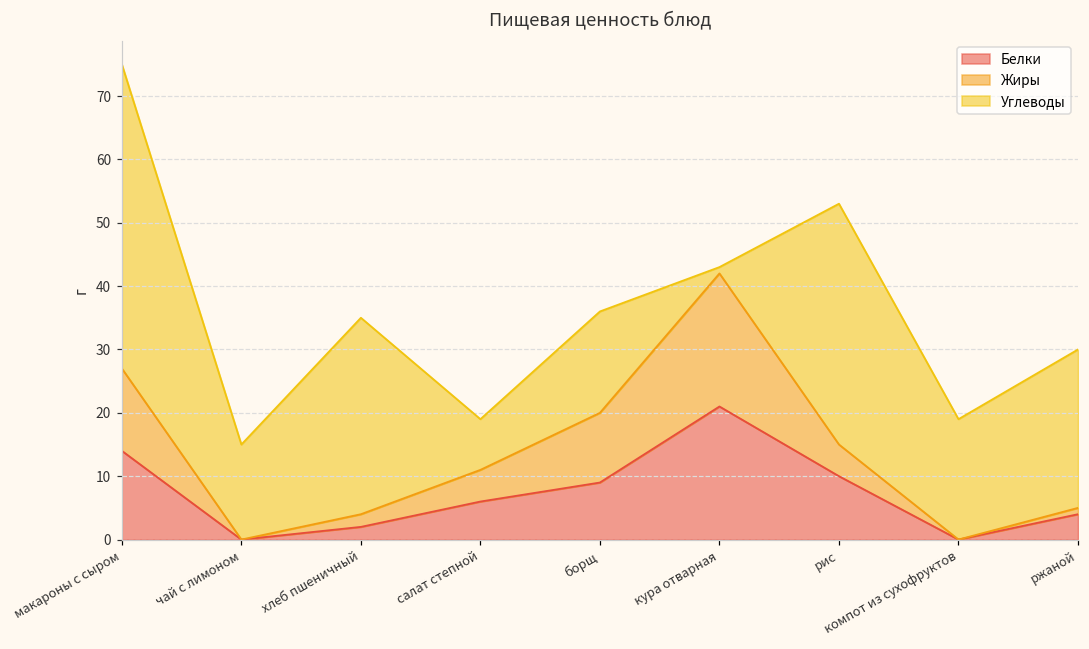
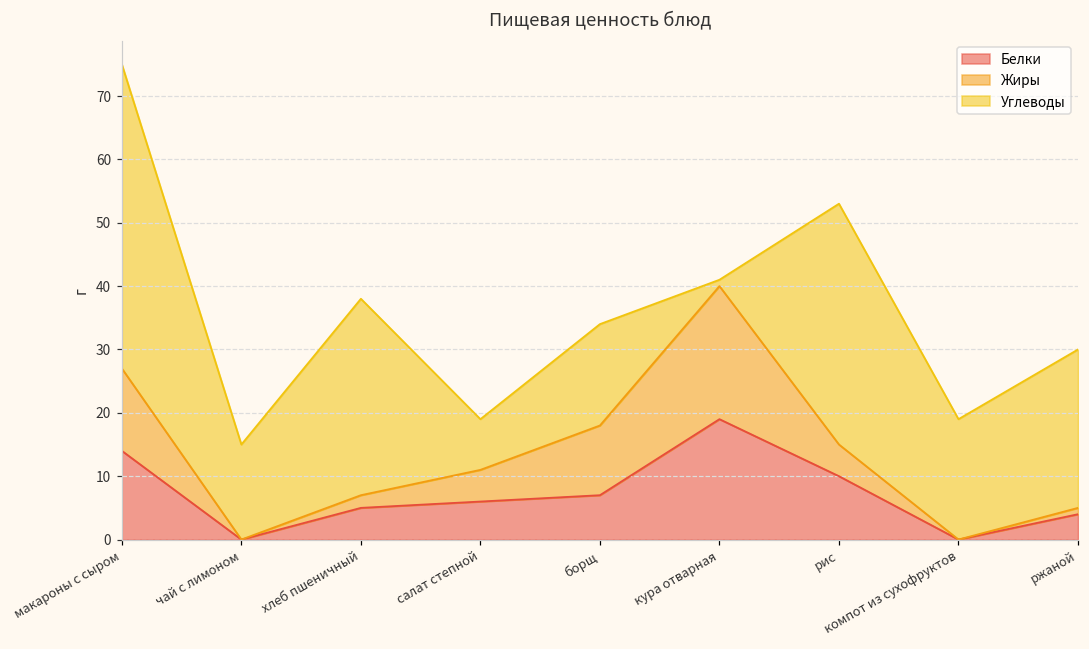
Белки, хлеб пшеничный: 2 -> 5
Белки, борщ: 9 -> 7
Белки, кура отварная: 21 -> 19
